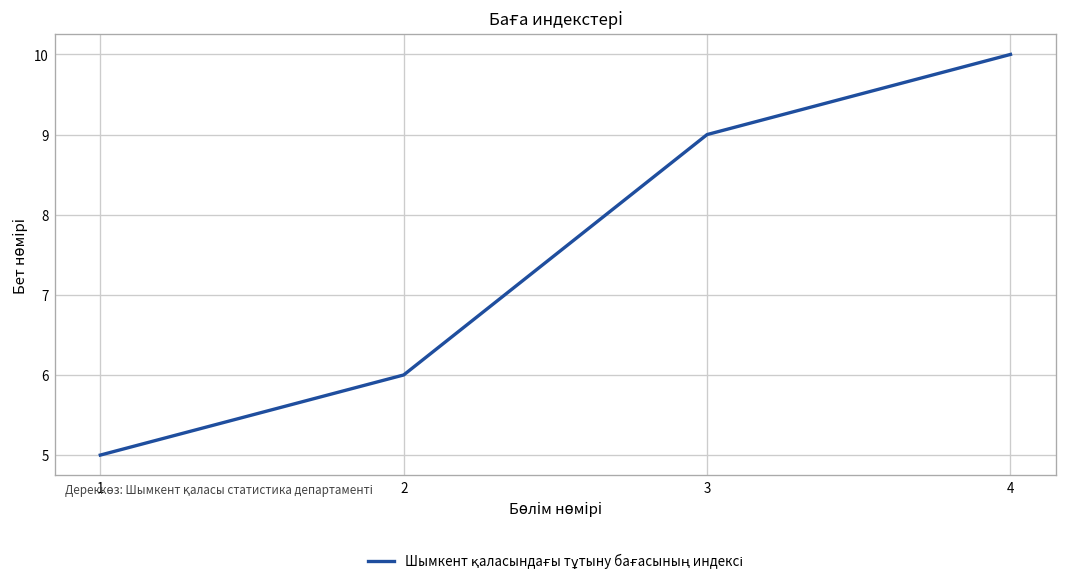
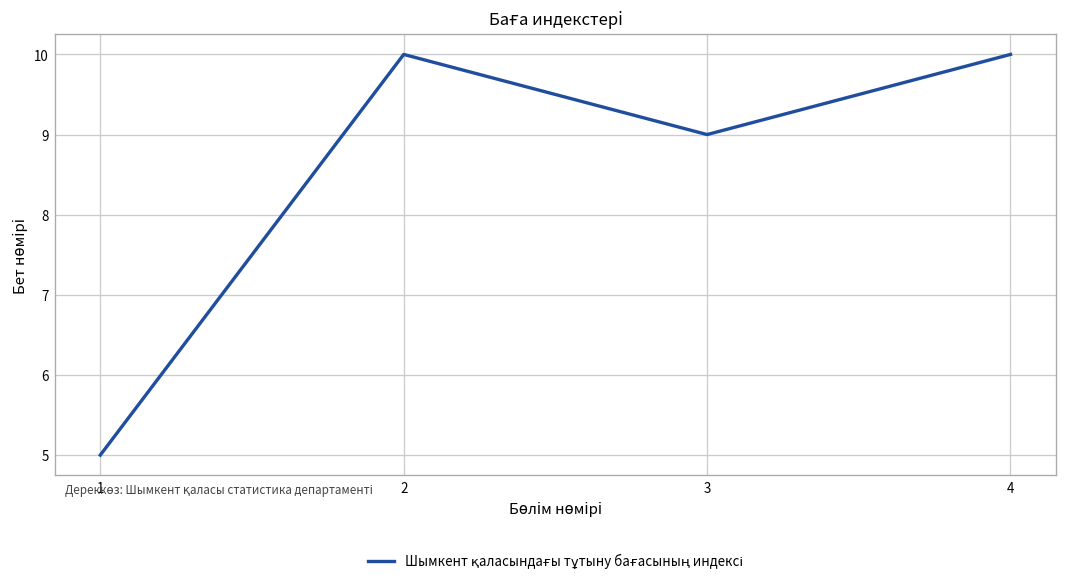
2: 6 -> 10
